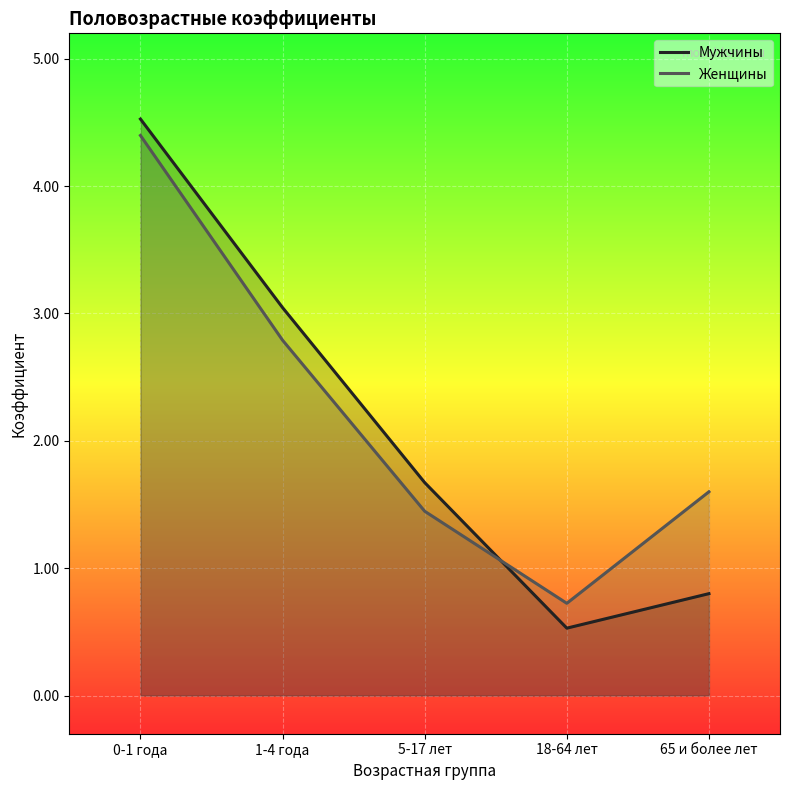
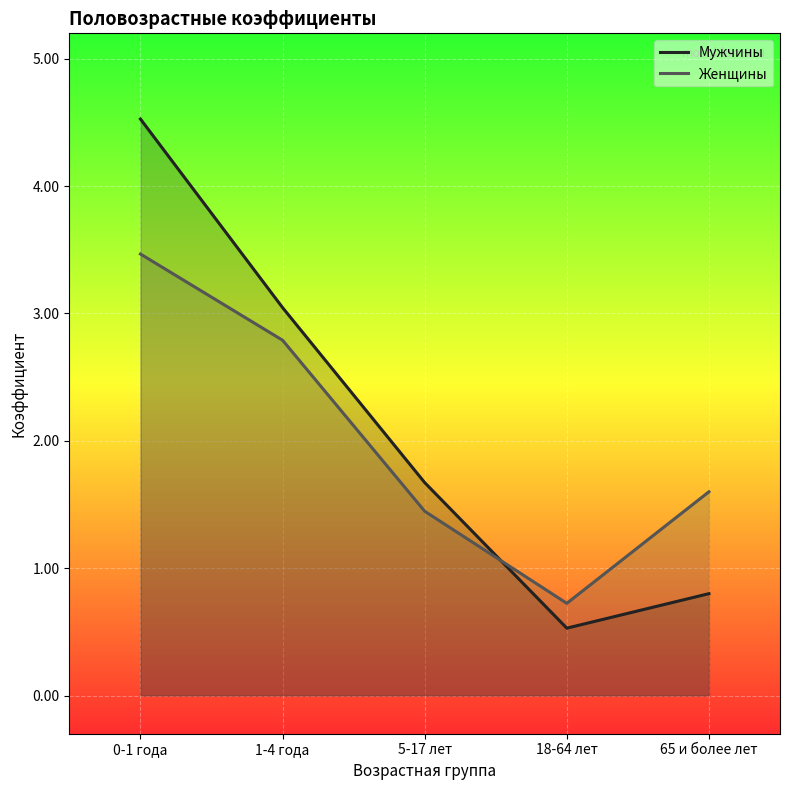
Женщины, 0-1 года: 4.40 -> 3.47
